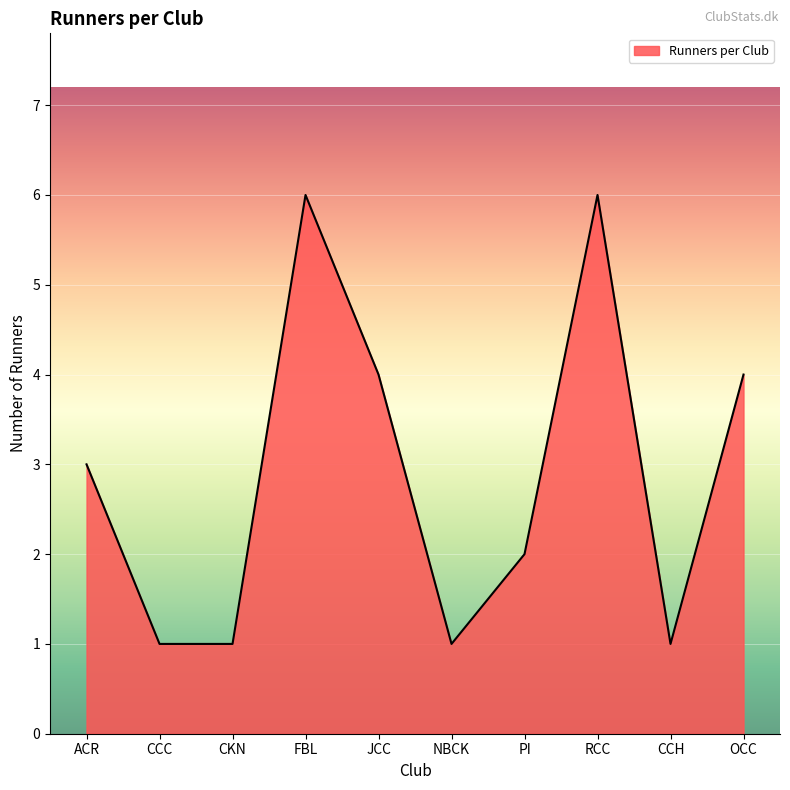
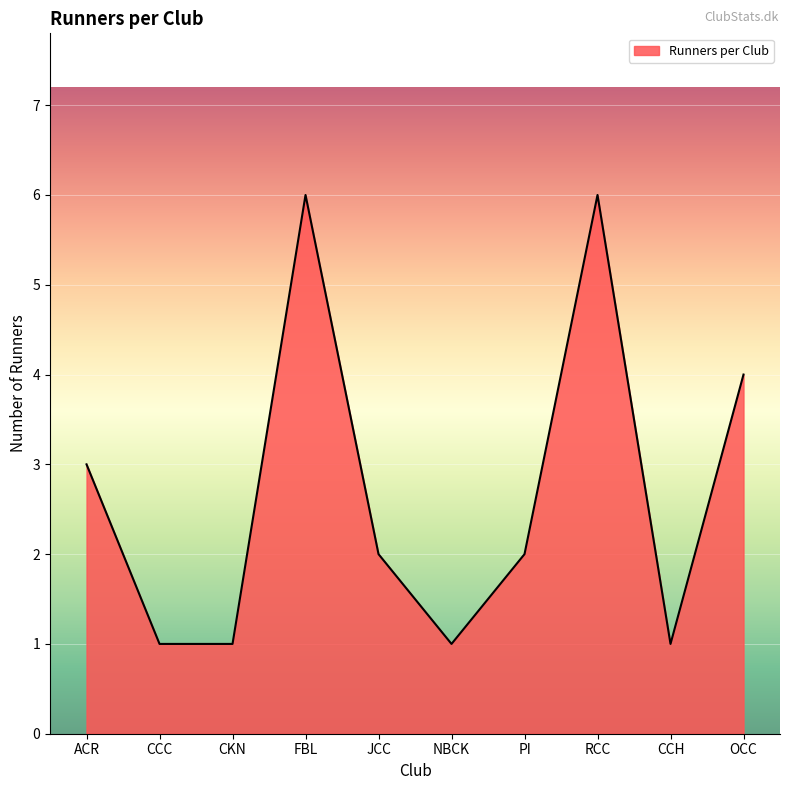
JCC: 4 -> 2
